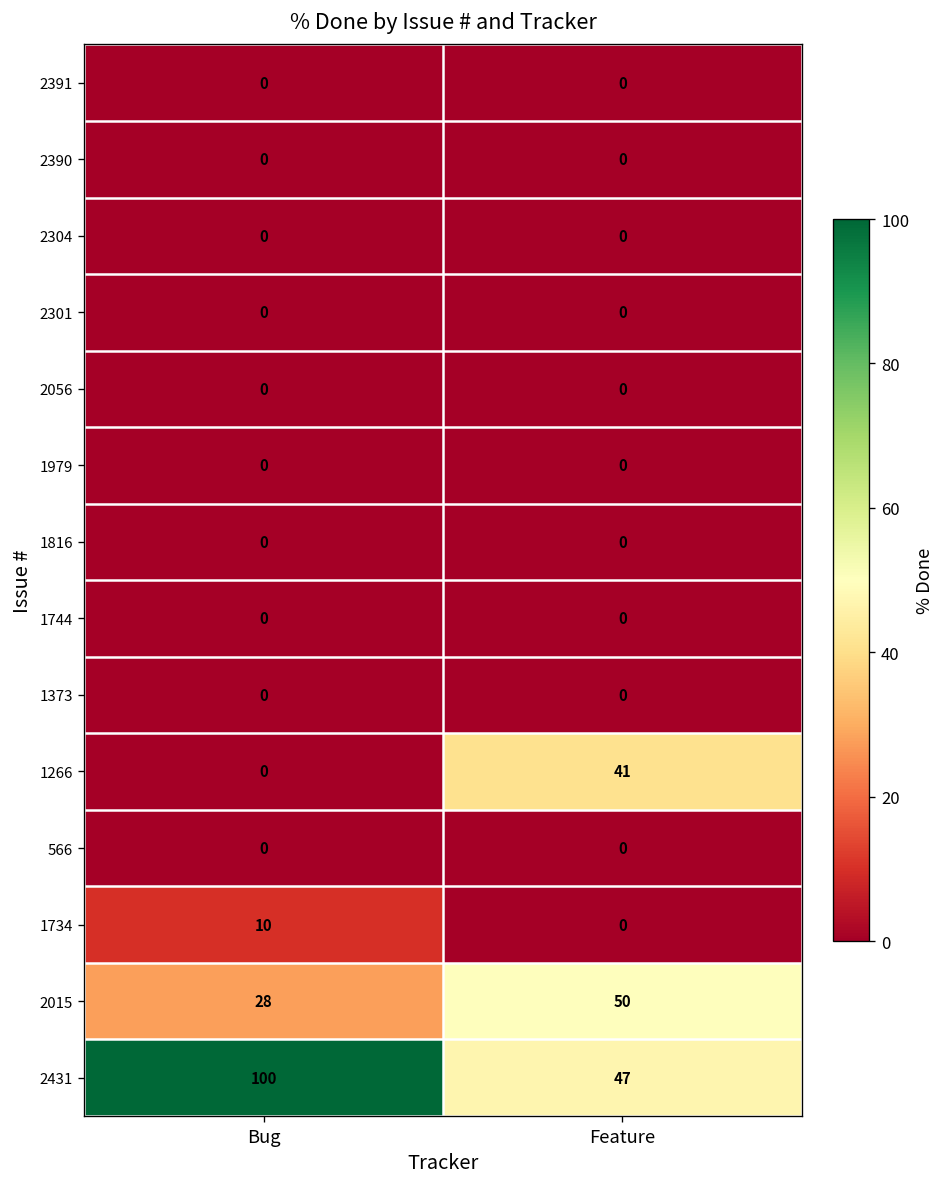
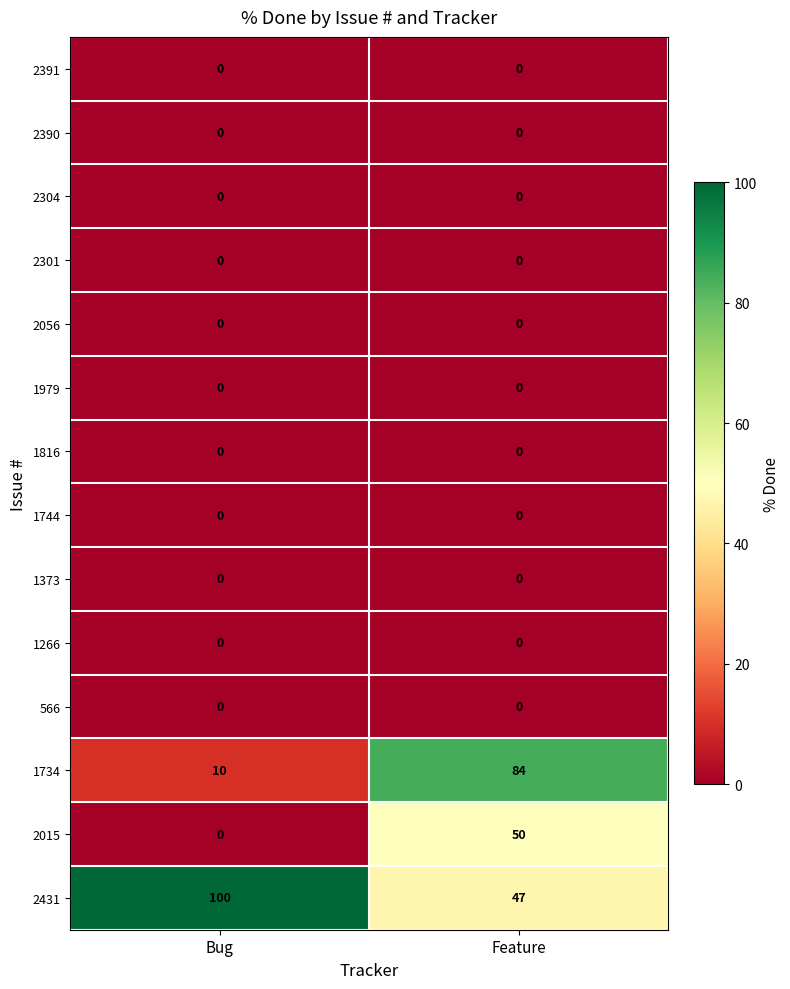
1266, Feature: 41 -> 0
1734, Feature: 0 -> 84
2015, Bug: 28 -> 0
